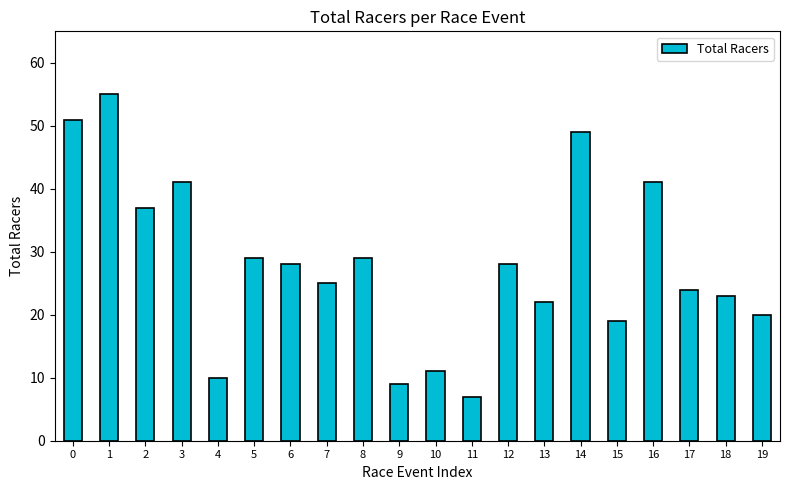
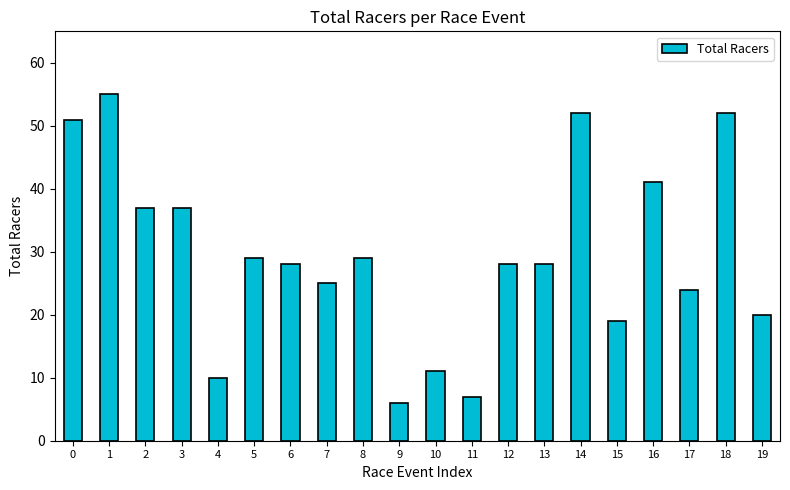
3: 41 -> 37
9: 9 -> 6
13: 22 -> 28
14: 49 -> 52
18: 23 -> 52
